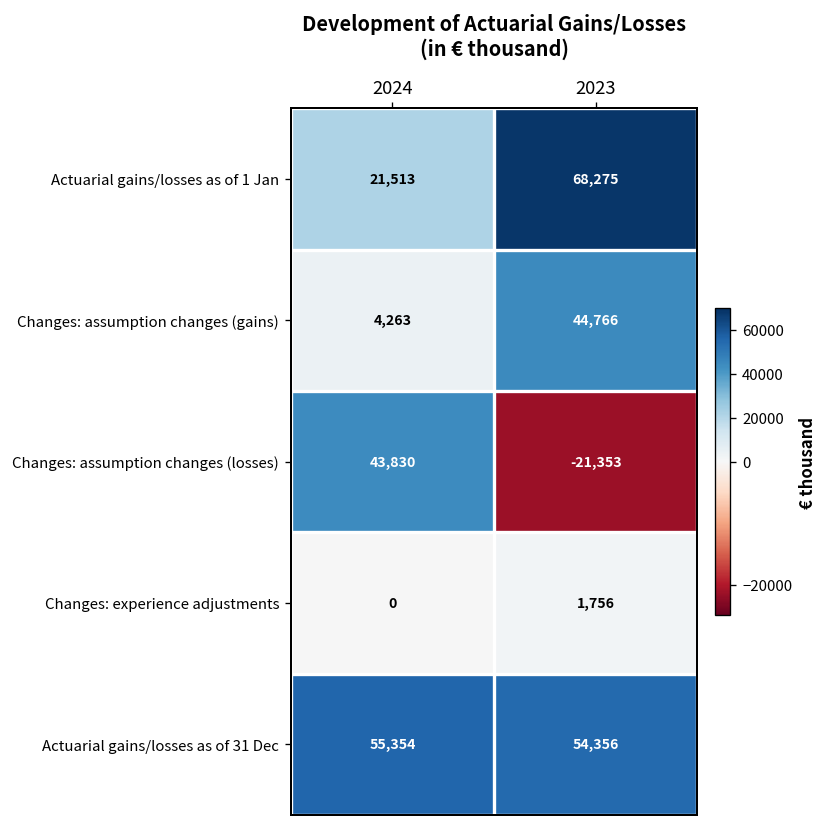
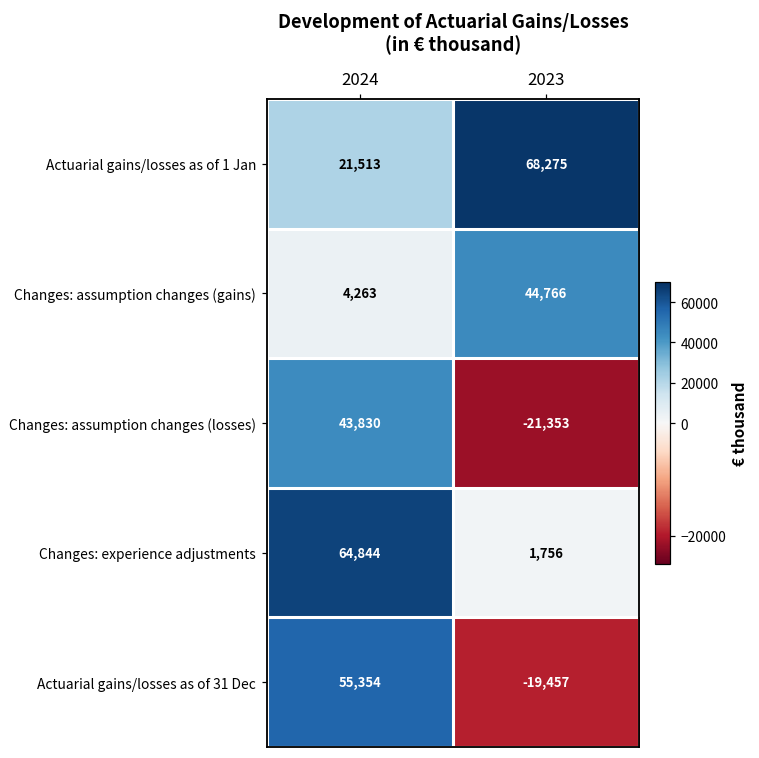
Changes: experience adjustments, 2024: 0 -> 64,844
Actuarial gains/losses as of 31 Dec, 2023: 54,356 -> -19,457
